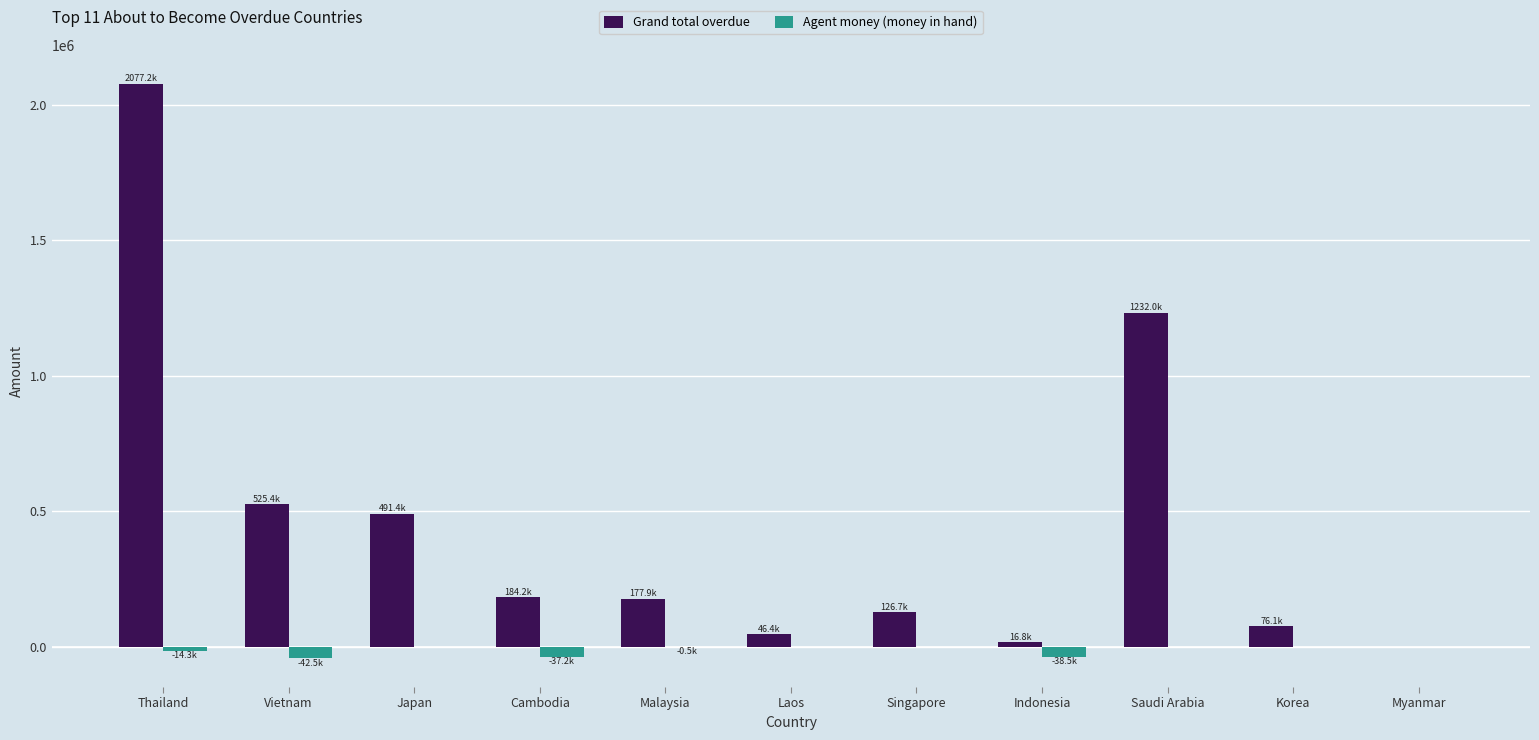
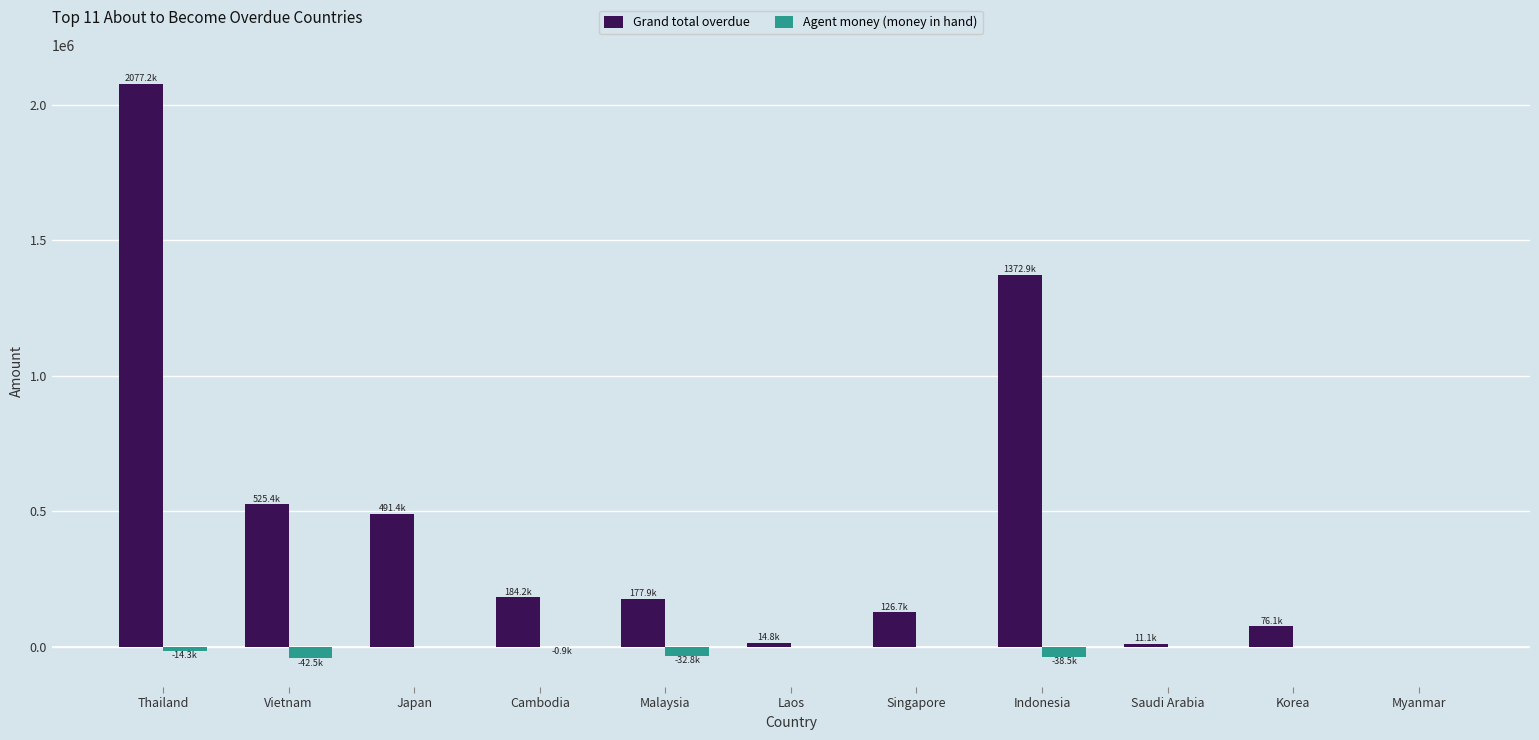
Agent money (money in hand), Cambodia: -37.2k -> -0.9k
Agent money (money in hand), Malaysia: -0.5k -> -32.8k
Grand total overdue, Laos: 46.4k -> 14.8k
Grand total overdue, Indonesia: 16.8k -> 1372.9k
Grand total overdue, Saudi Arabia: 1232.0k -> 11.1k
